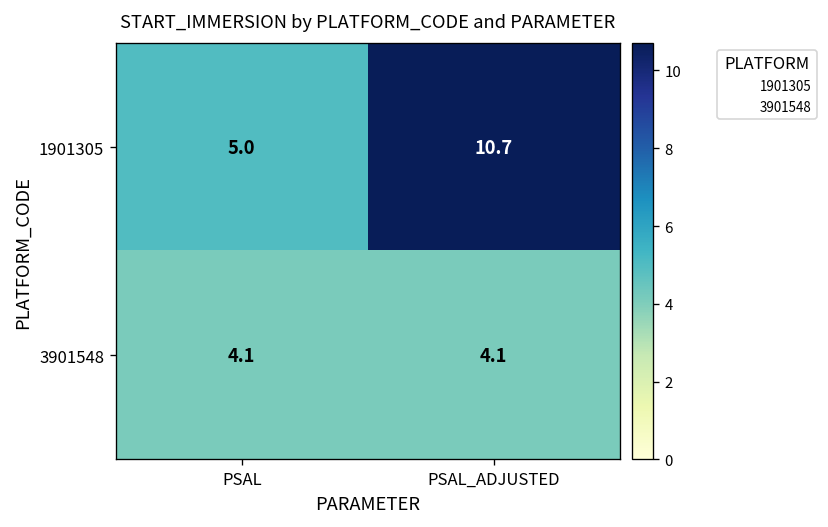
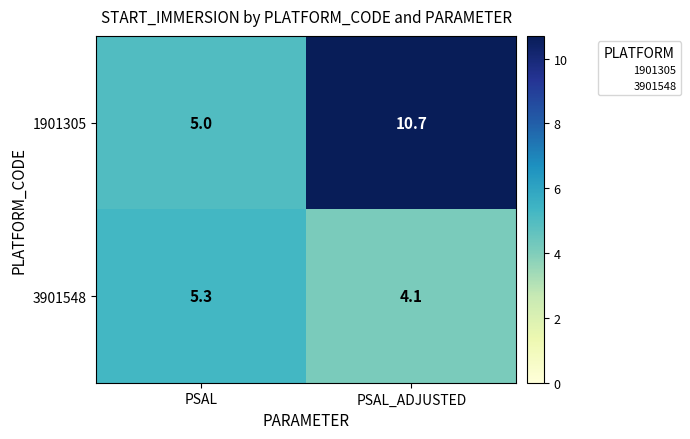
3901548, PSAL: 4.1 -> 5.3
